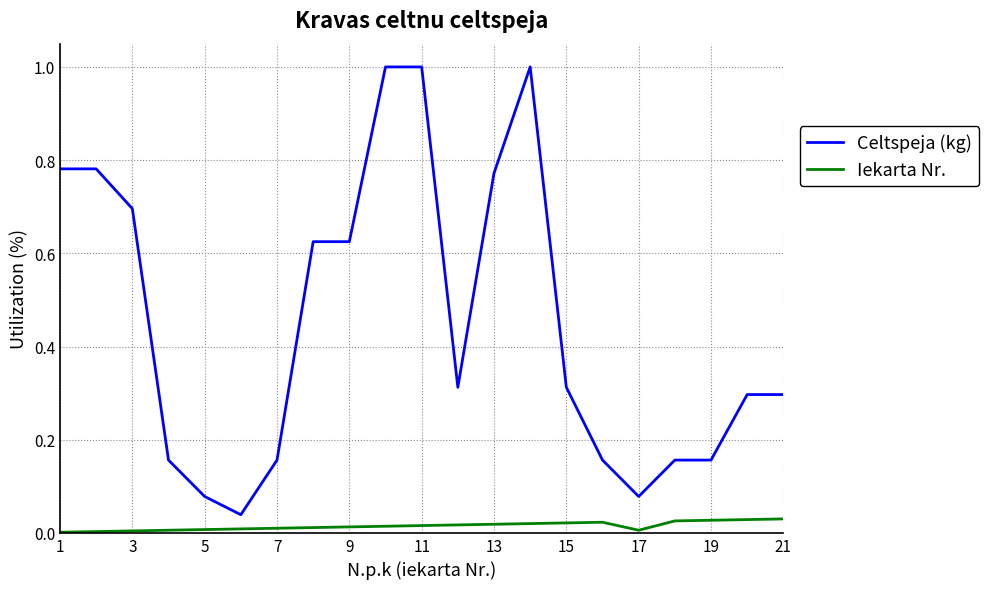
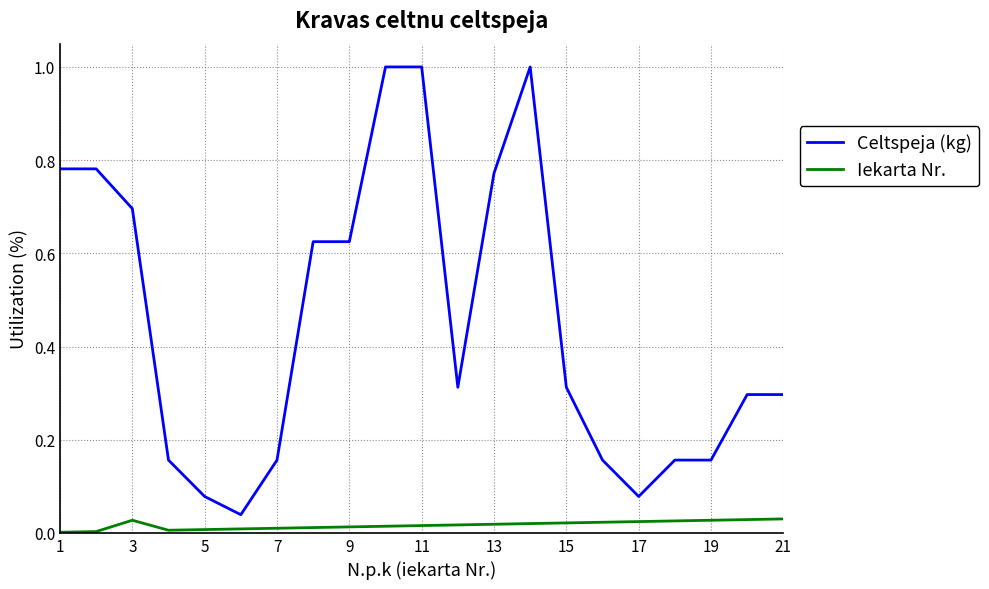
Iekarta Nr., 3: 0.00 -> 0.03
Iekarta Nr., 17: 0.01 -> 0.02
